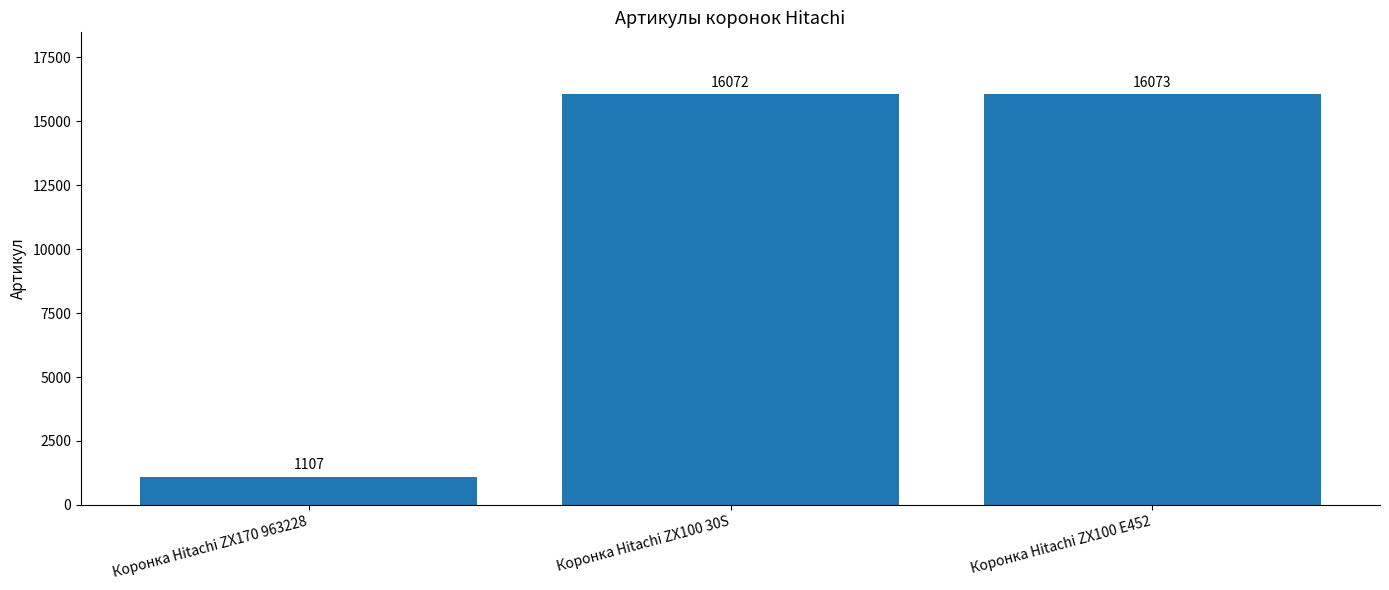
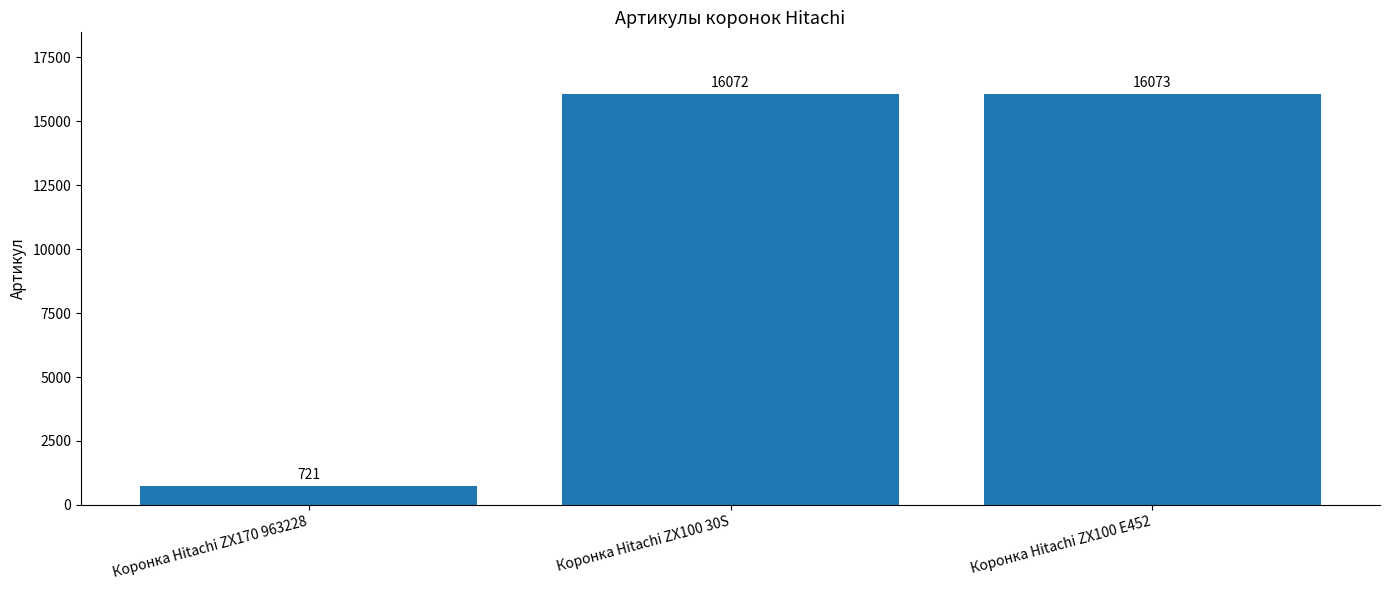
Коронка Hitachi ZX170 963228: 1107 -> 721
